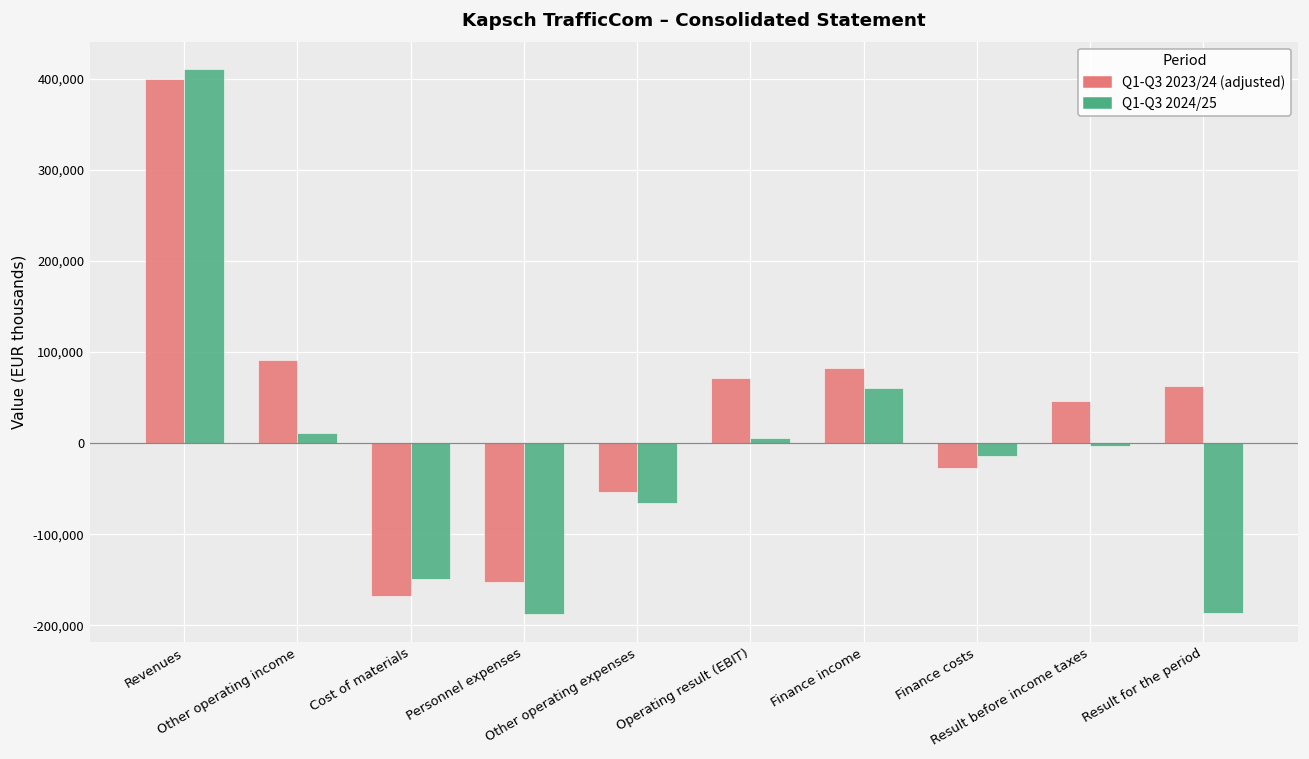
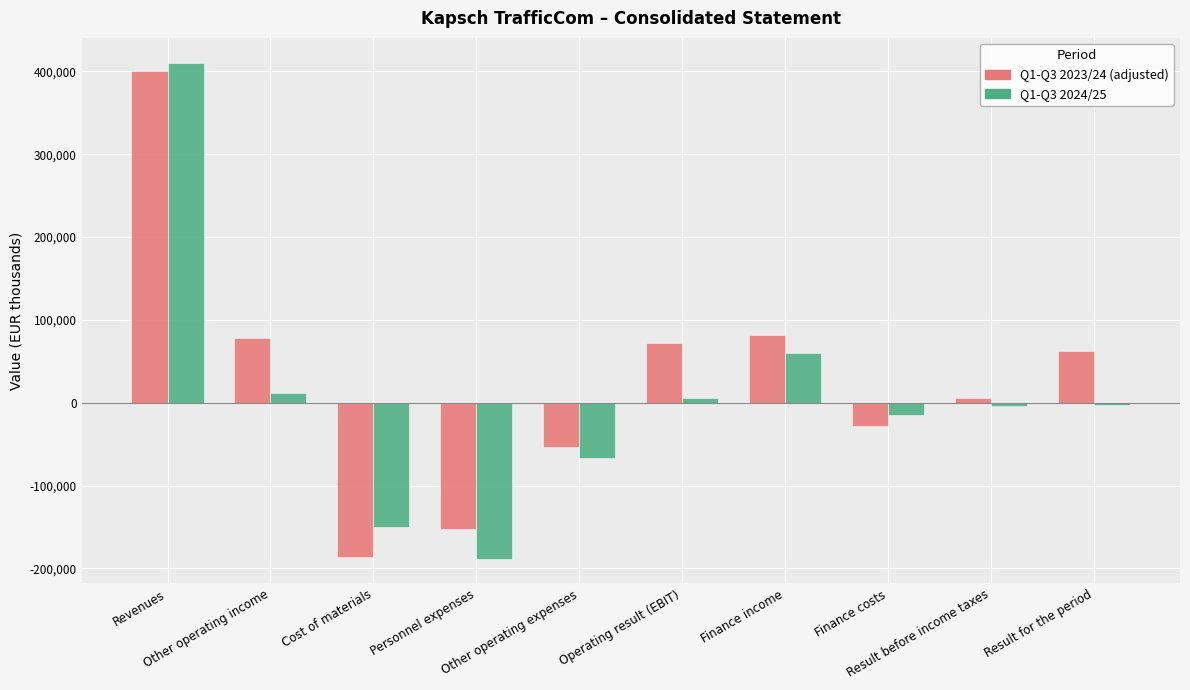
Q1-Q3 2023/24 (adjusted), Other operating income: 90,000 -> 80,000
Q1-Q3 2023/24 (adjusted), Cost of materials: -170,000 -> -190,000
Q1-Q3 2023/24 (adjusted), Result before income taxes: 50,000 -> 10,000
Q1-Q3 2024/25, Result for the period: -190,000 -> 0
